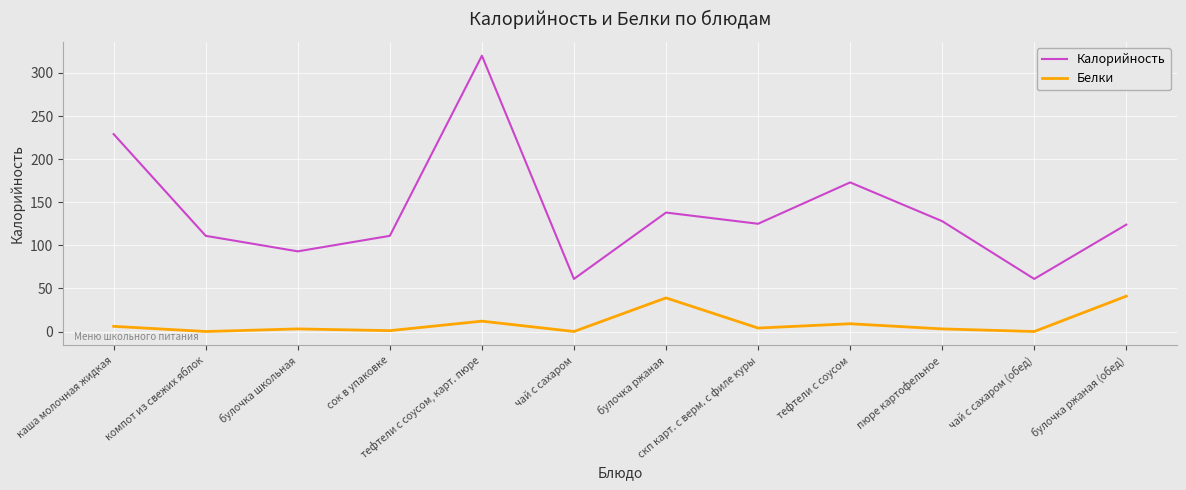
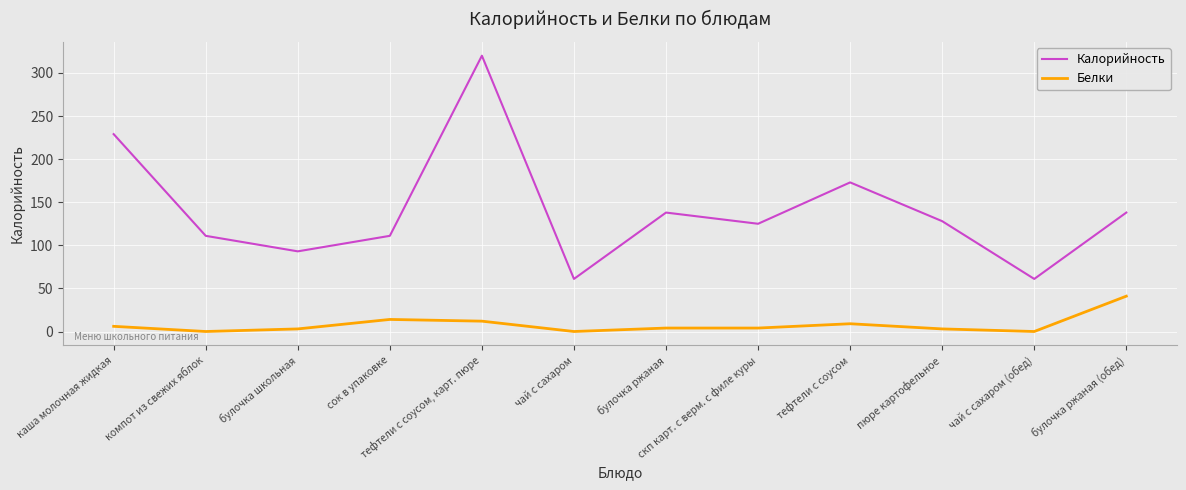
Белки, сок в упаковке: 0 -> 10
Белки, булочка ржаная: 40 -> 0
Калорийность, булочка ржаная (обед): 120 -> 140
